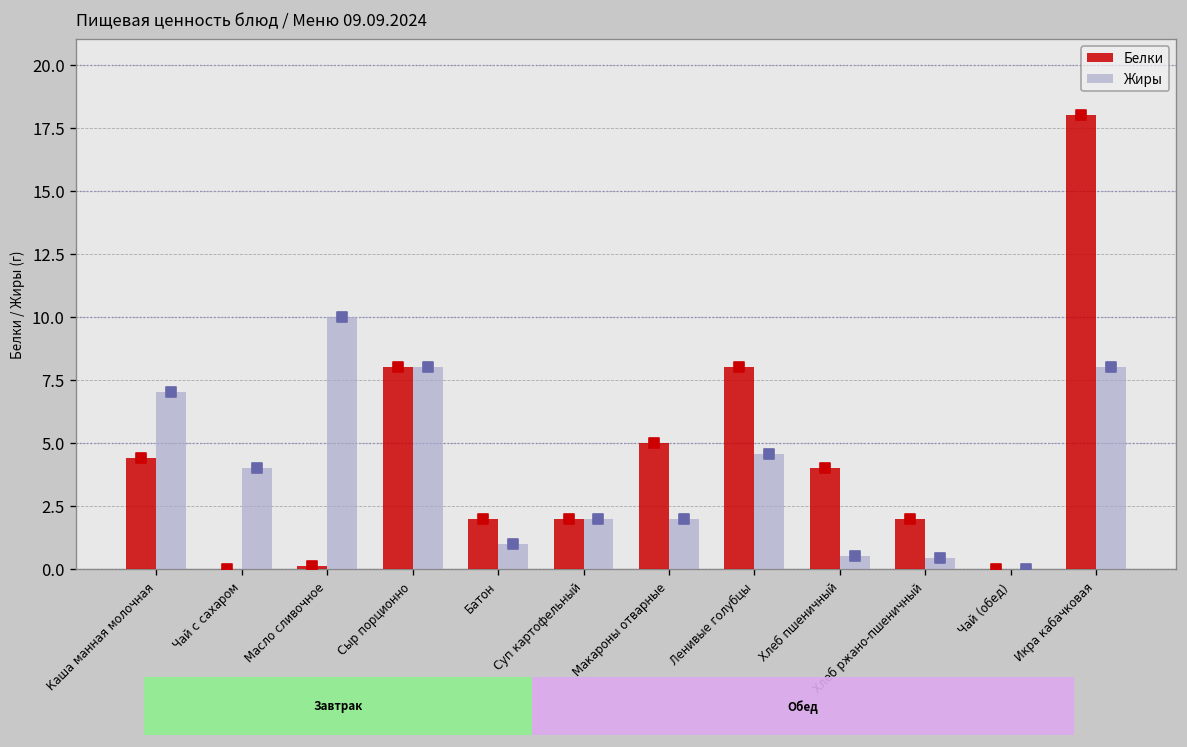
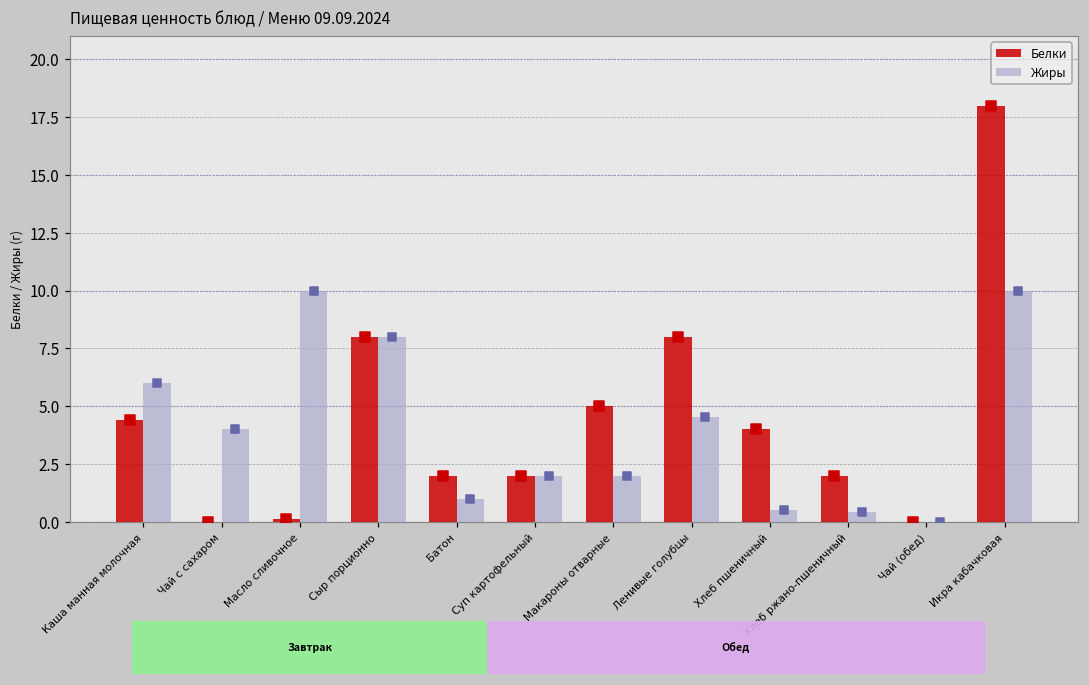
Жиры, Каша манная молочная: 7 -> 6
Жиры, Икра кабачковая: 8 -> 10
